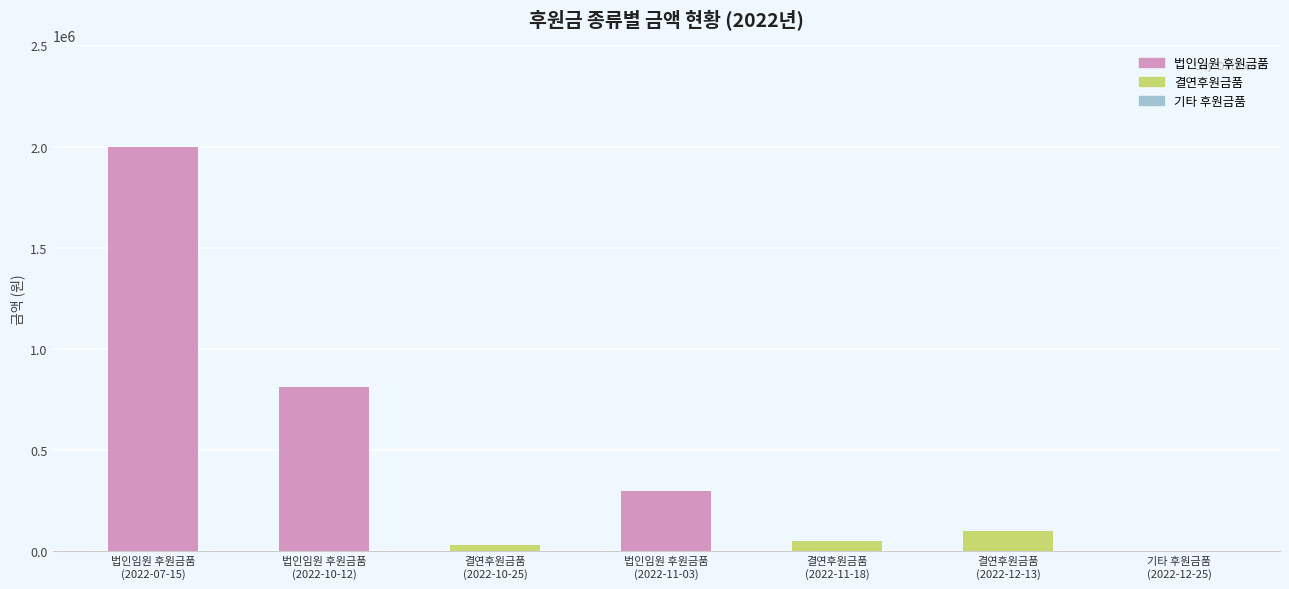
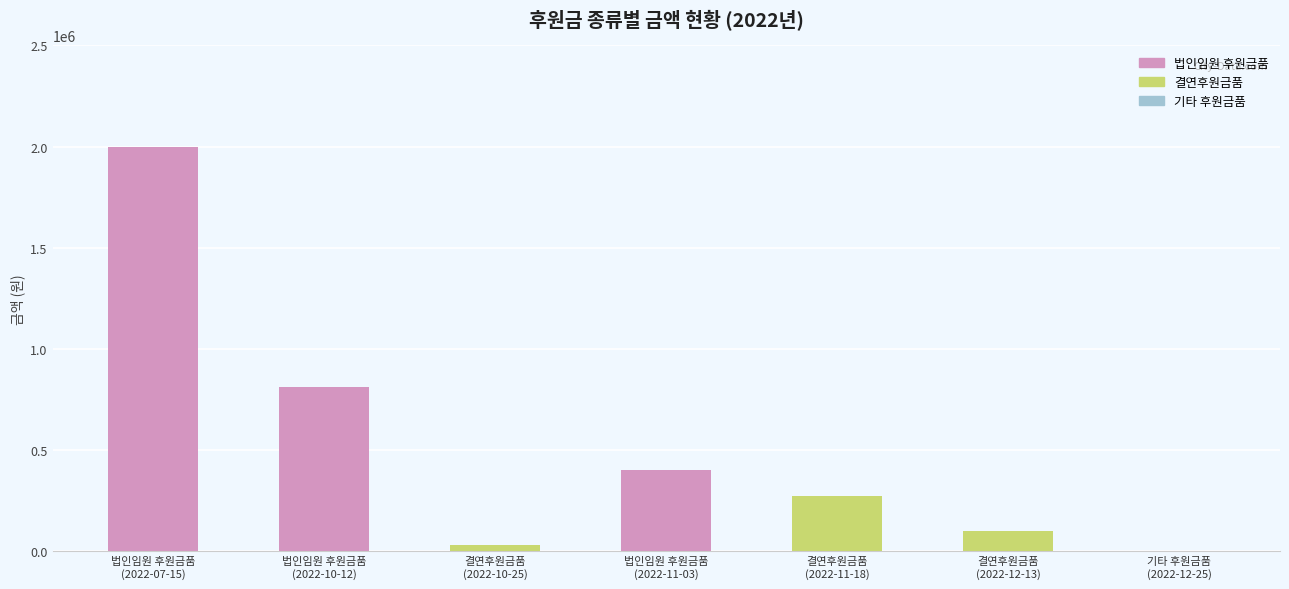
법인임원 후원금품 (2022-11-03): 300000 -> 400000
결연후원금품 (2022-11-18): 50000 -> 270000
